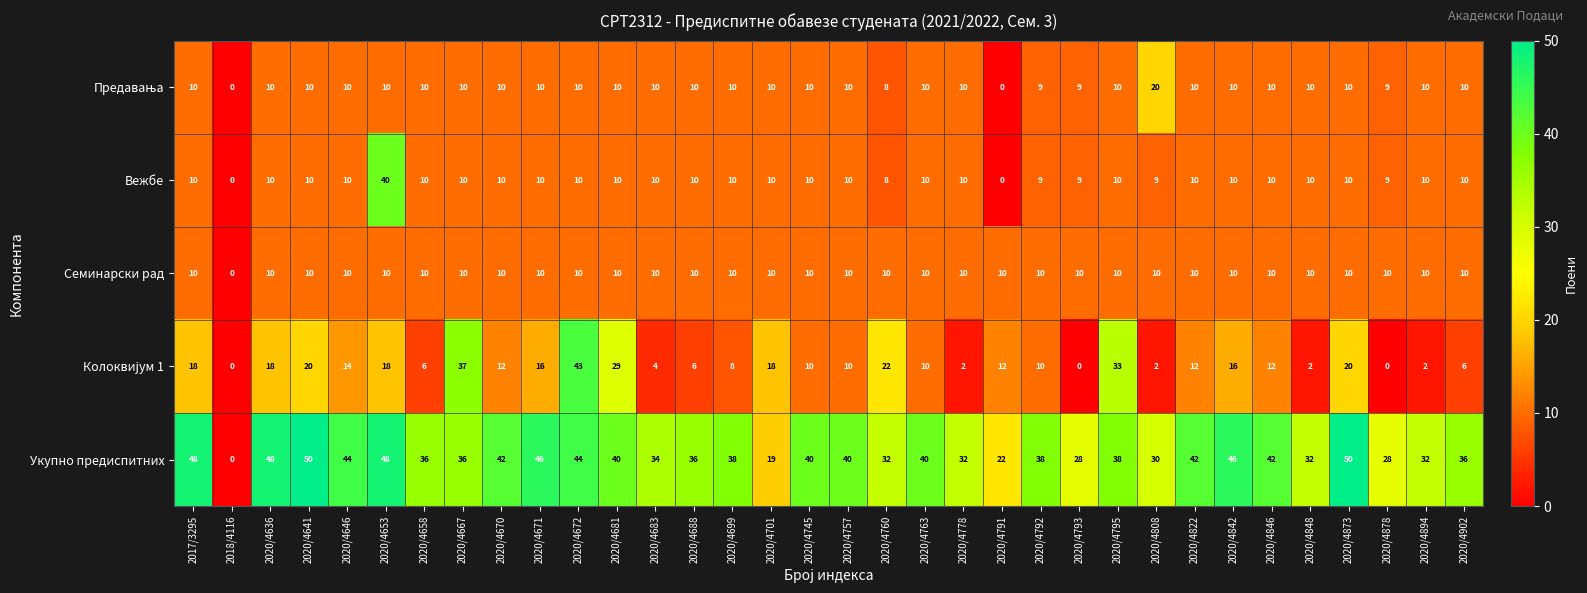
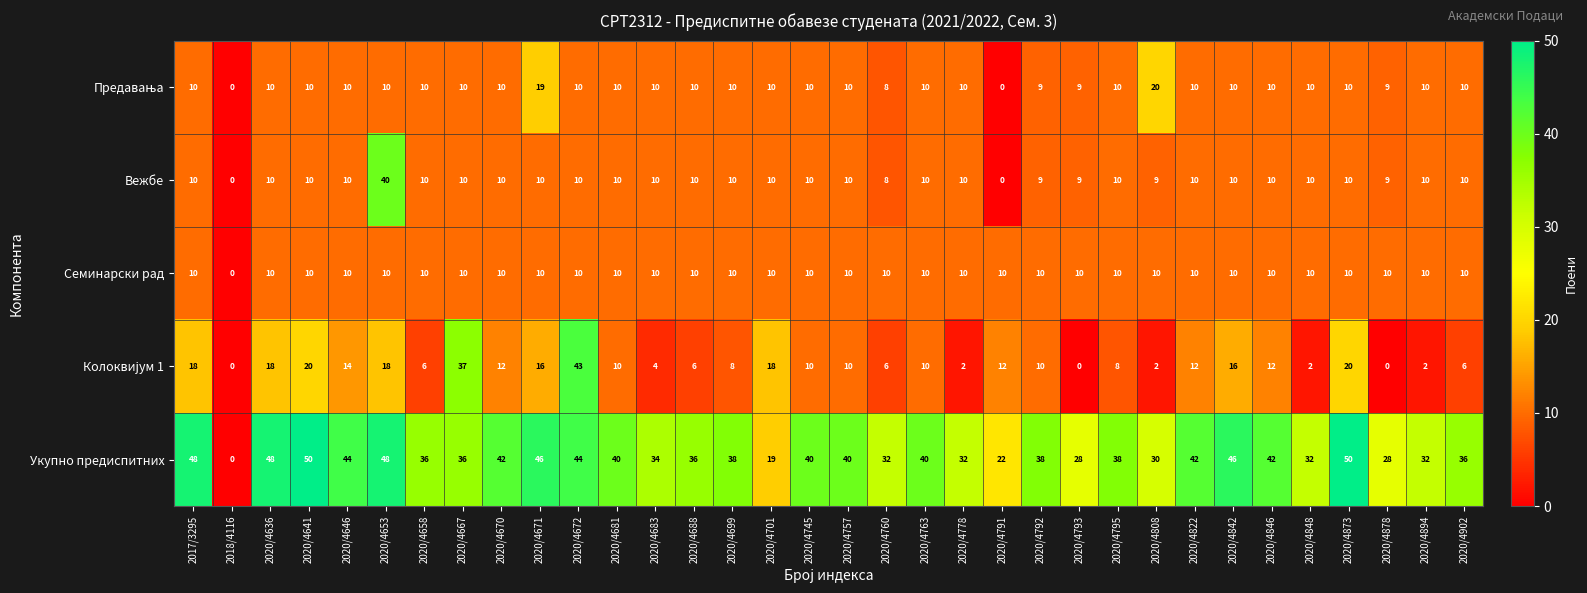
Предавања, 2020/4671: 10 -> 19
Колоквијум 1, 2020/4681: 29 -> 10
Колоквијум 1, 2020/4760: 22 -> 6
Колоквијум 1, 2020/4795: 33 -> 8
